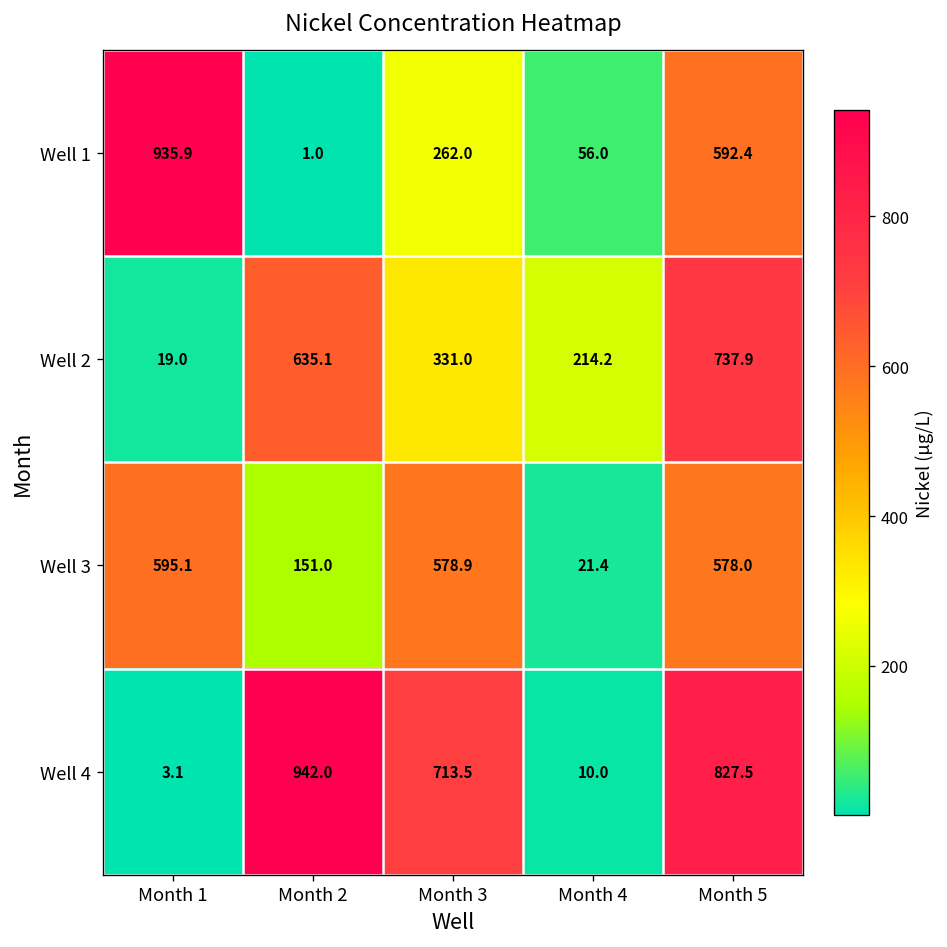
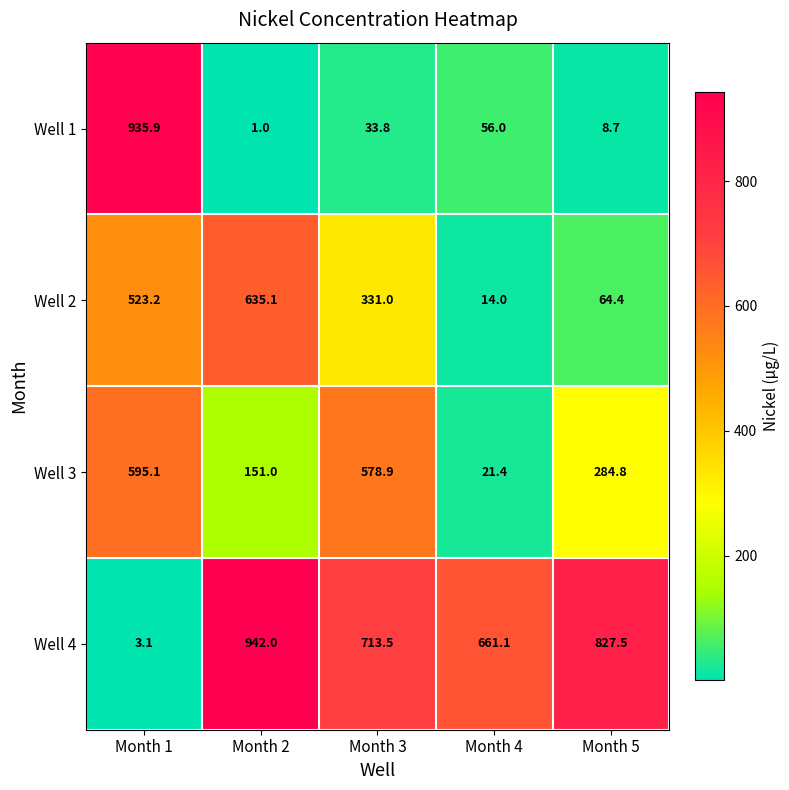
Well 1, Month 3: 262.0 -> 33.8
Well 1, Month 5: 592.4 -> 8.7
Well 2, Month 1: 19.0 -> 523.2
Well 2, Month 4: 214.2 -> 14.0
Well 2, Month 5: 737.9 -> 64.4
Well 3, Month 5: 578.0 -> 284.8
Well 4, Month 4: 10.0 -> 661.1
